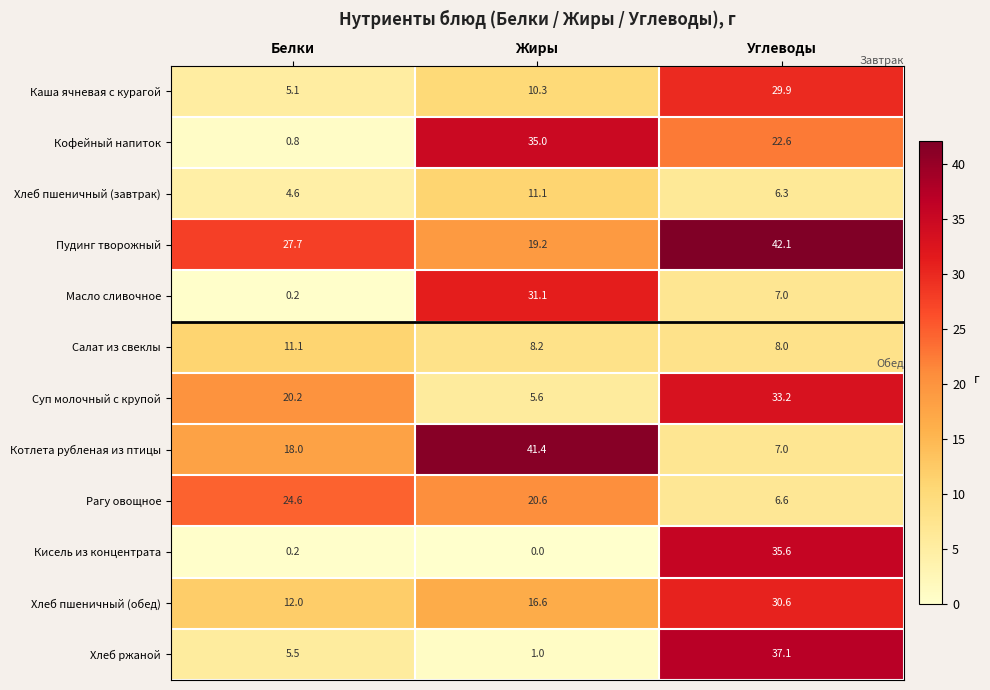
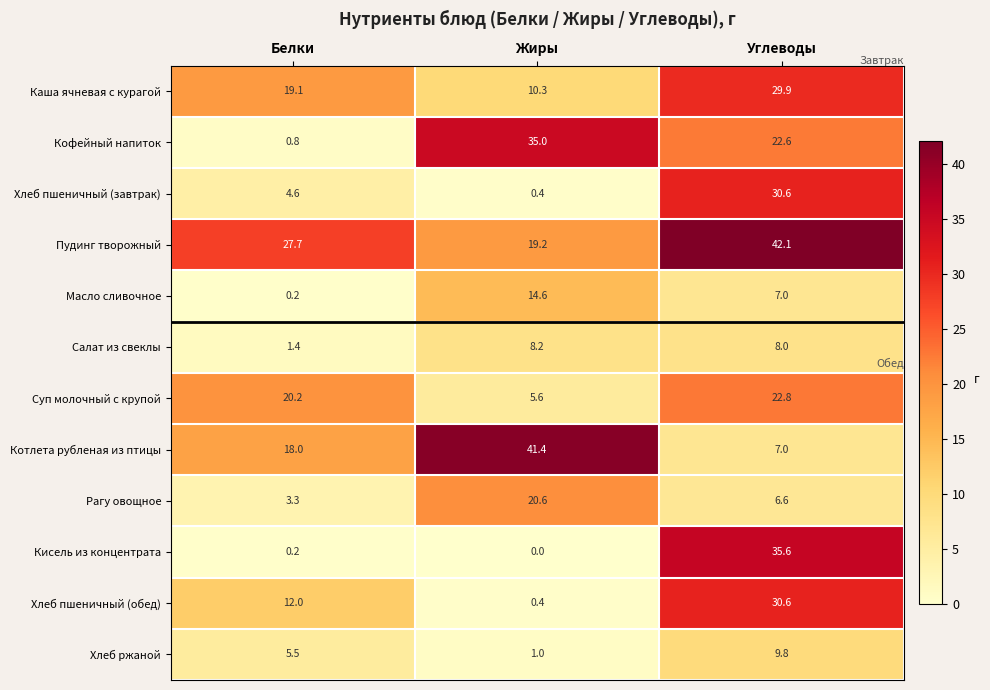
Каша ячневая с курагой, Белки: 5.1 -> 19.1
Хлеб пшеничный (завтрак), Жиры: 11.1 -> 0.4
Хлеб пшеничный (завтрак), Углеводы: 6.3 -> 30.6
Масло сливочное, Жиры: 31.1 -> 14.6
Салат из свеклы, Белки: 11.1 -> 1.4
Суп молочный с крупой, Углеводы: 33.2 -> 22.8
Рагу овощное, Белки: 24.6 -> 3.3
Хлеб пшеничный (обед), Жиры: 16.6 -> 0.4
Хлеб ржаной, Углеводы: 37.1 -> 9.8
